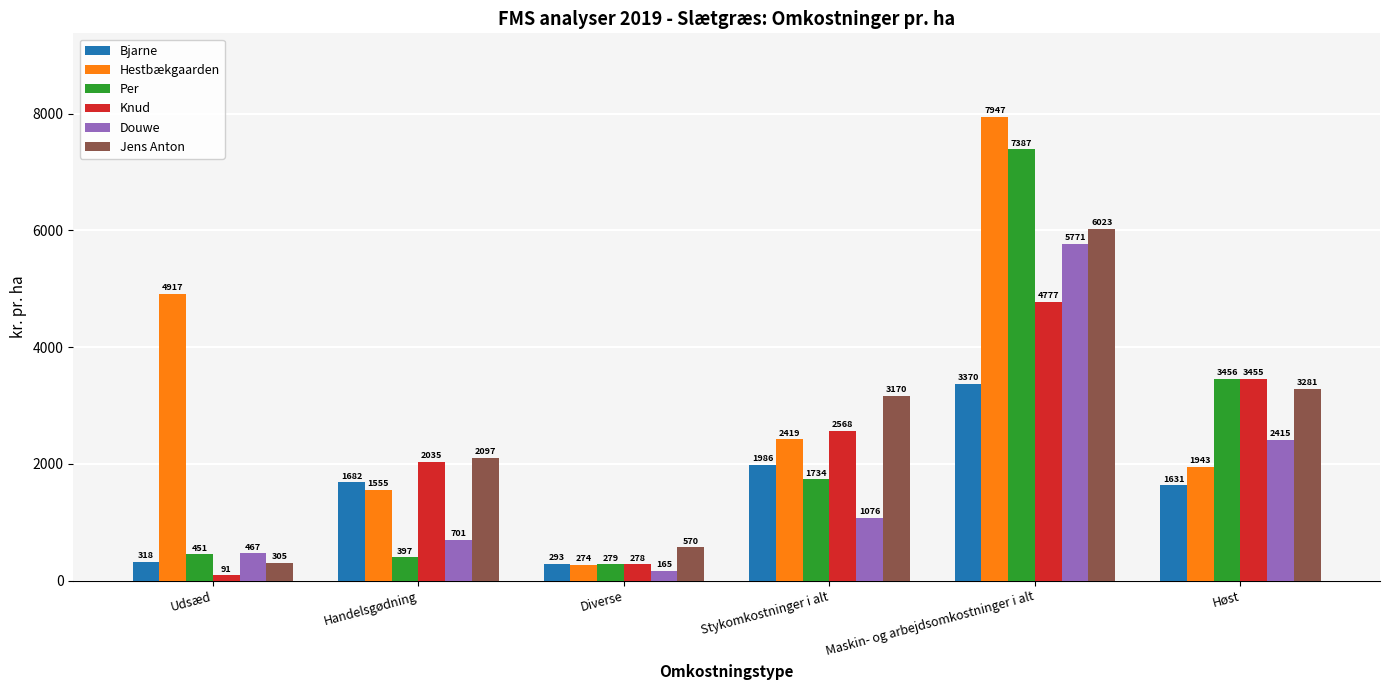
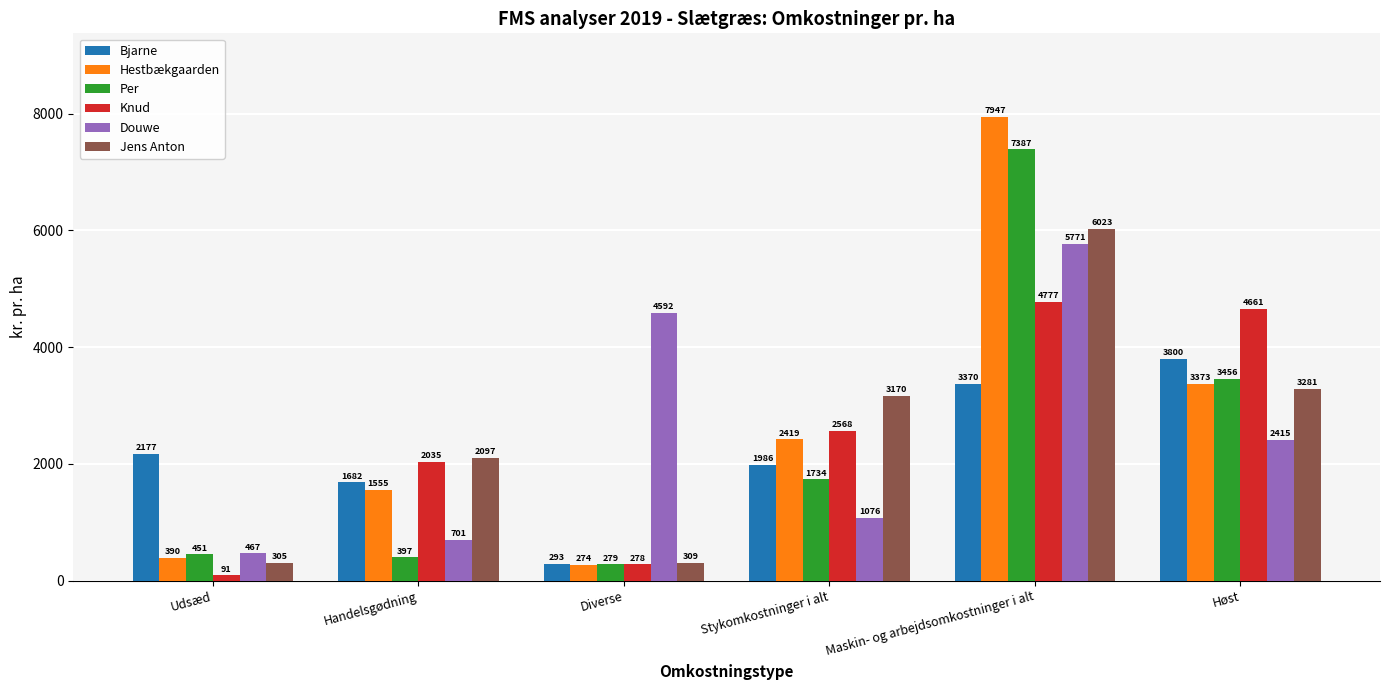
Bjarne, Udsæd: 318 -> 2177
Hestbækgaarden, Udsæd: 4917 -> 390
Douwe, Diverse: 165 -> 4592
Jens Anton, Diverse: 570 -> 309
Bjarne, Høst: 1631 -> 3800
Hestbækgaarden, Høst: 1943 -> 3373
Knud, Høst: 3455 -> 4661
